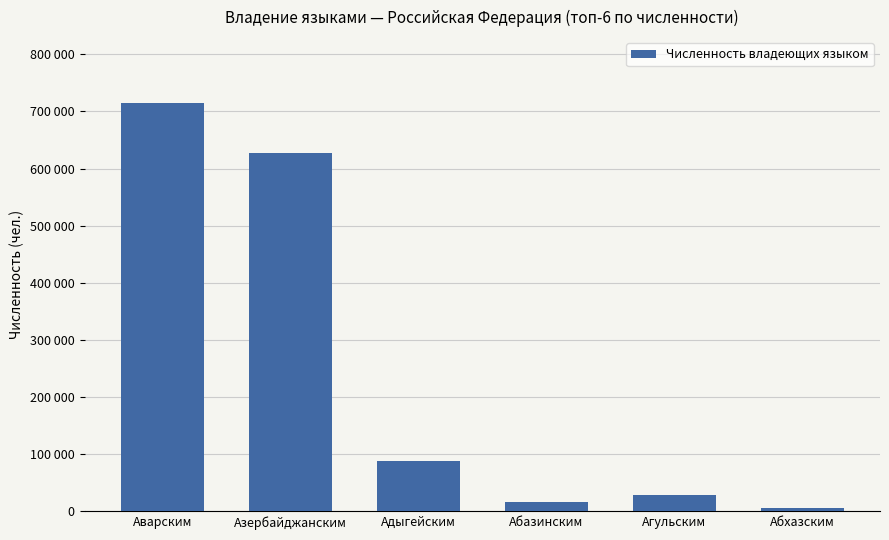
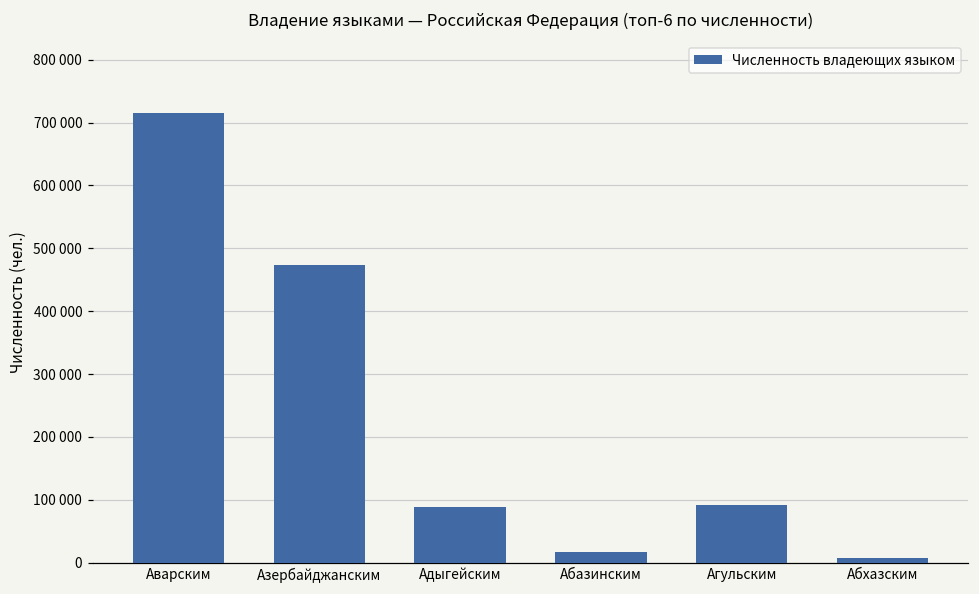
Азербайджанским: 630000 -> 470000
Агульским: 30000 -> 90000
